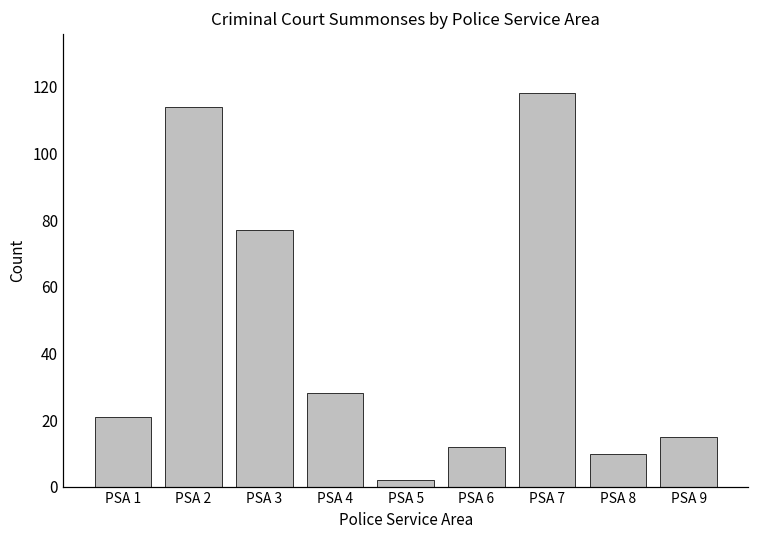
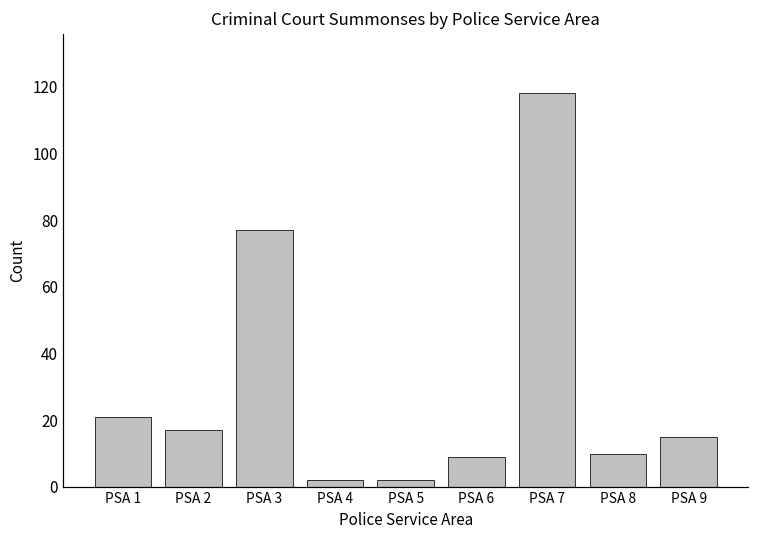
PSA 2: 114 -> 17
PSA 4: 28 -> 2
PSA 6: 12 -> 9
